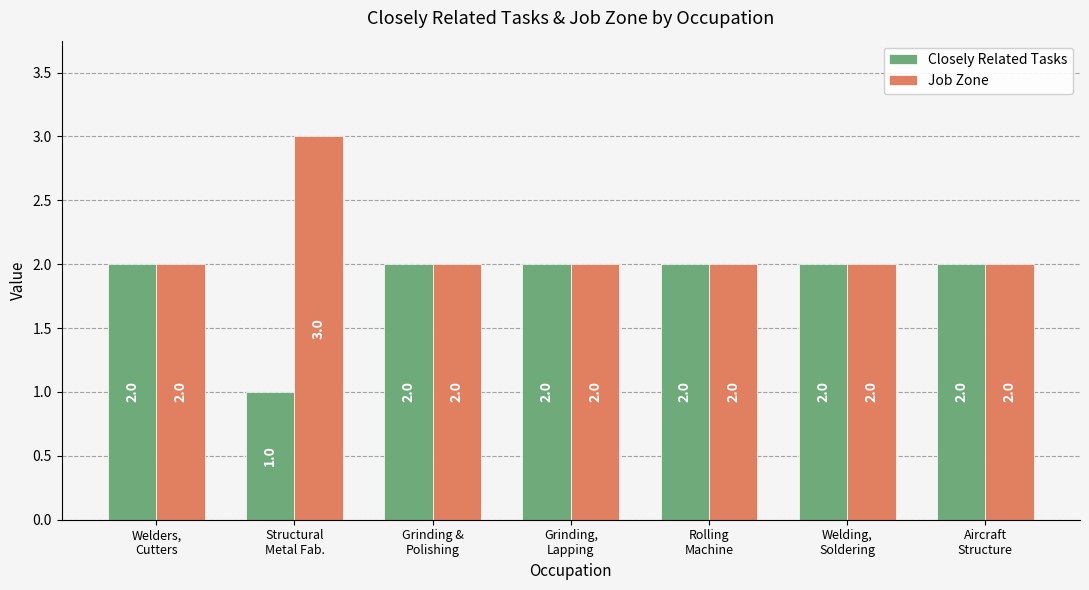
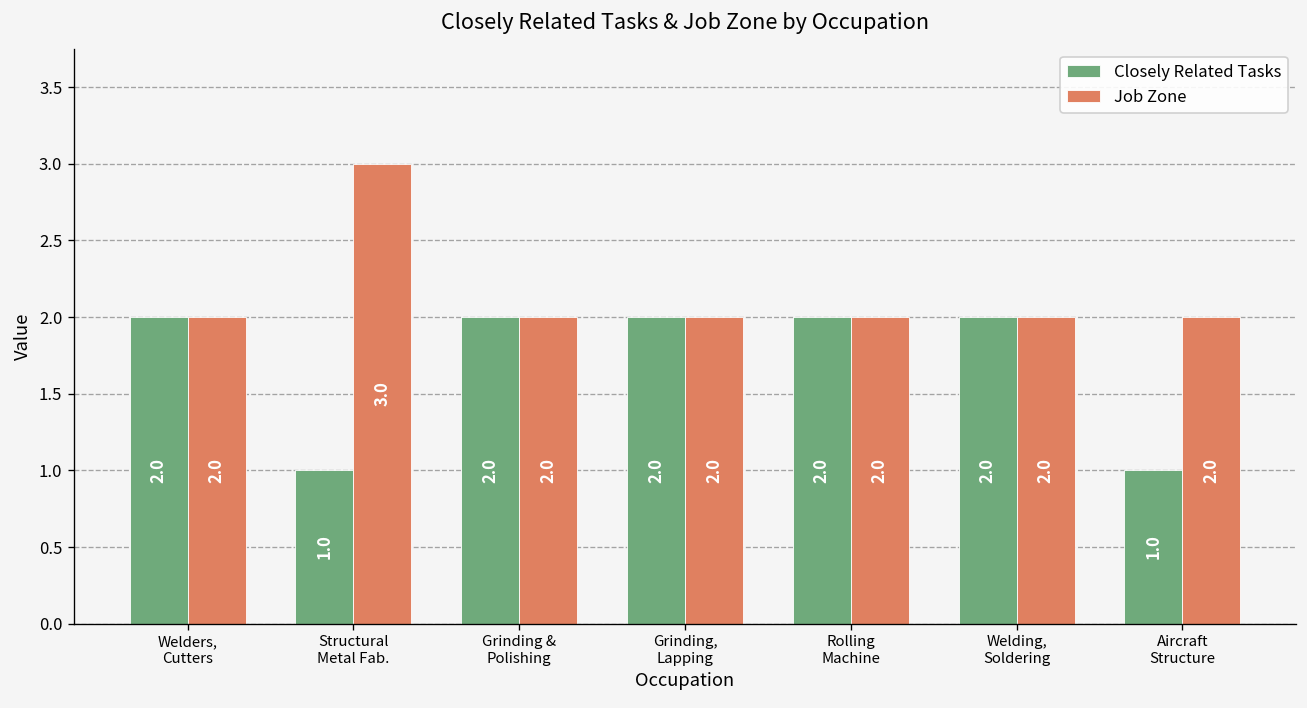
Closely Related Tasks, Aircraft Structure: 2.0 -> 1.0
